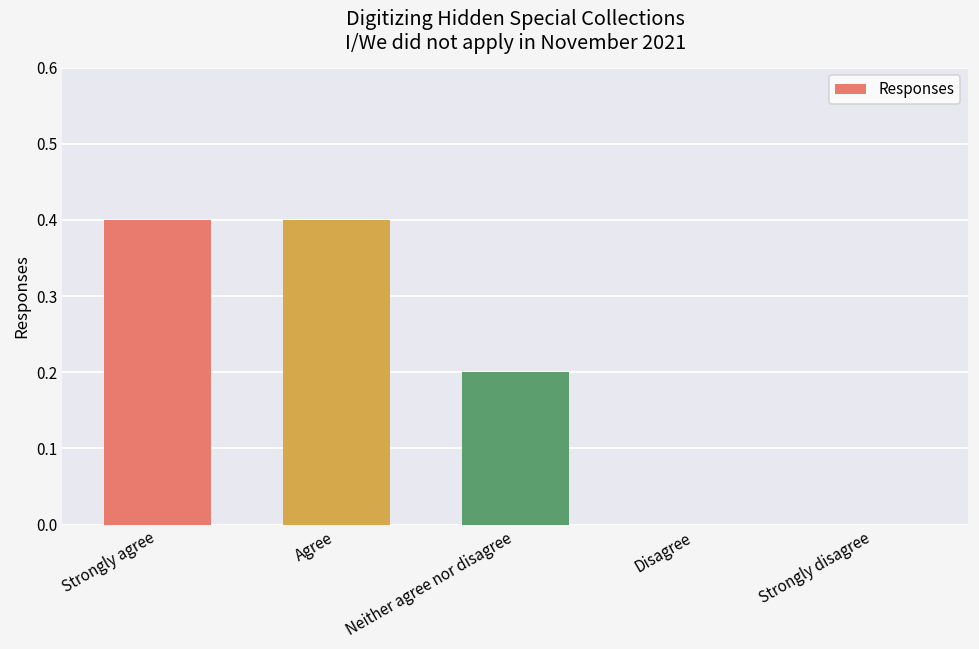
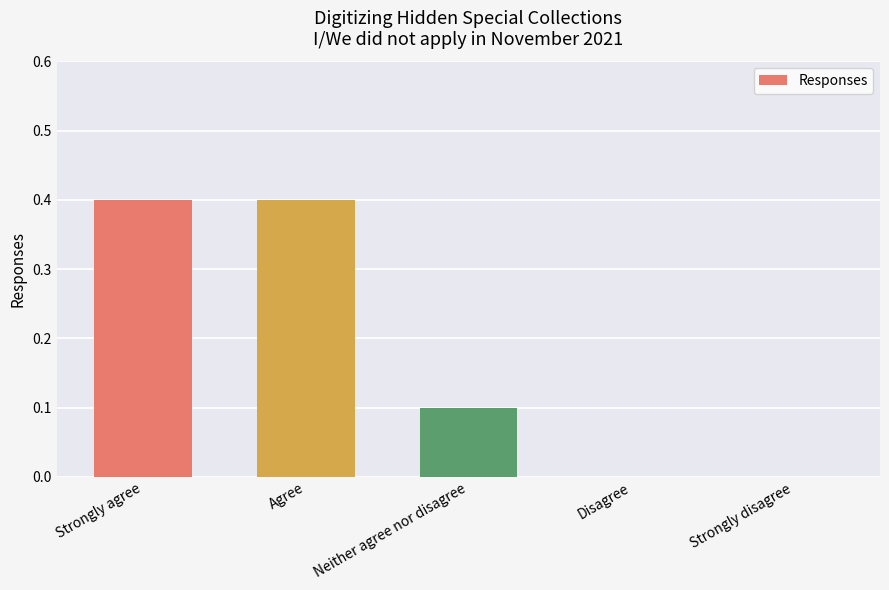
Neither agree nor disagree: 0.2 -> 0.1
